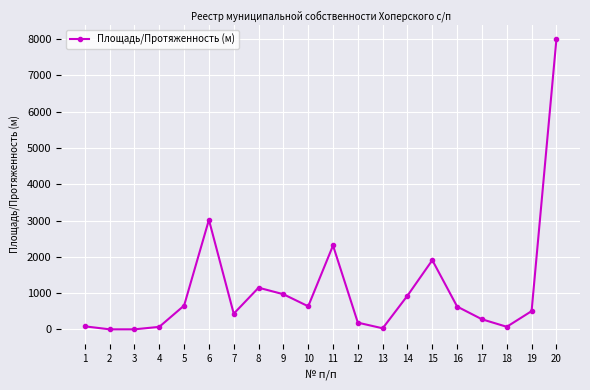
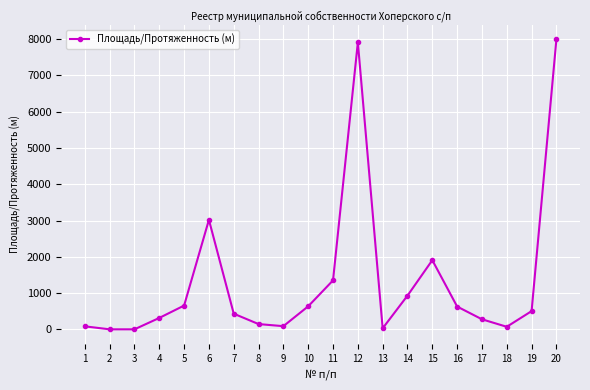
4: 100 -> 300
8: 1100 -> 100
9: 1000 -> 100
11: 2300 -> 1400
12: 200 -> 7900
